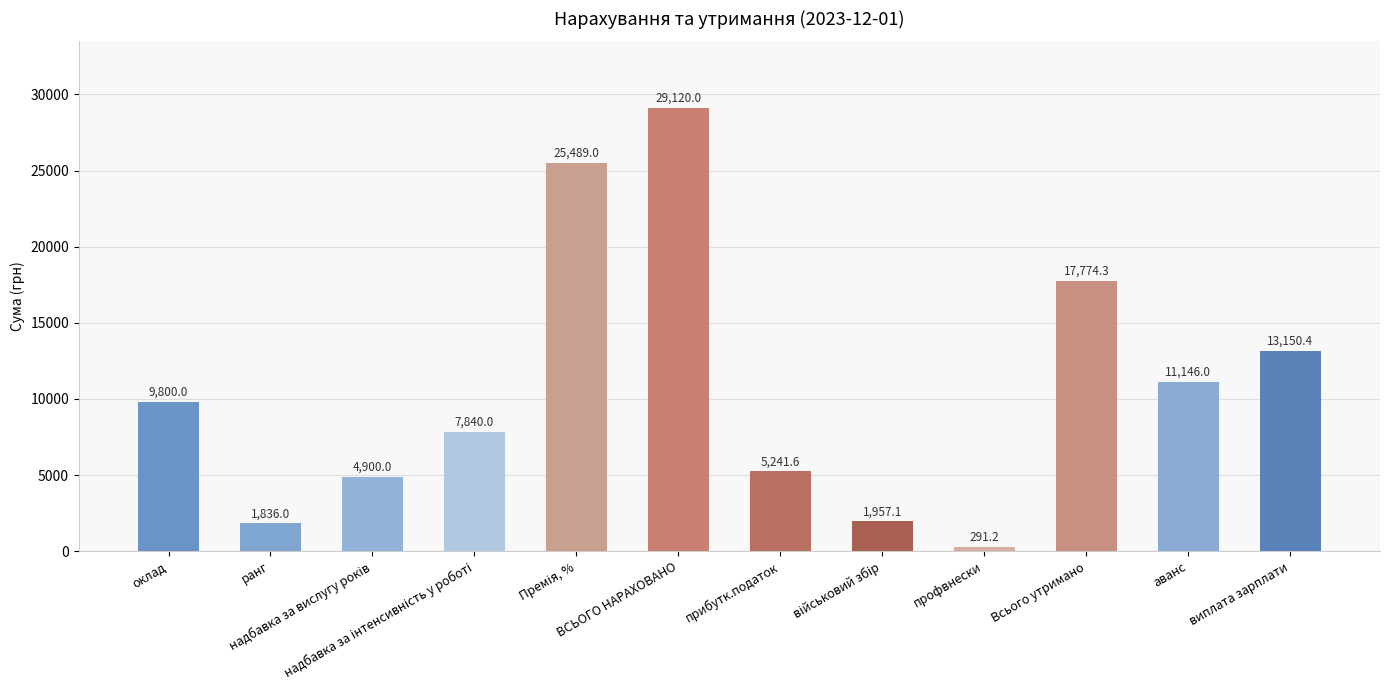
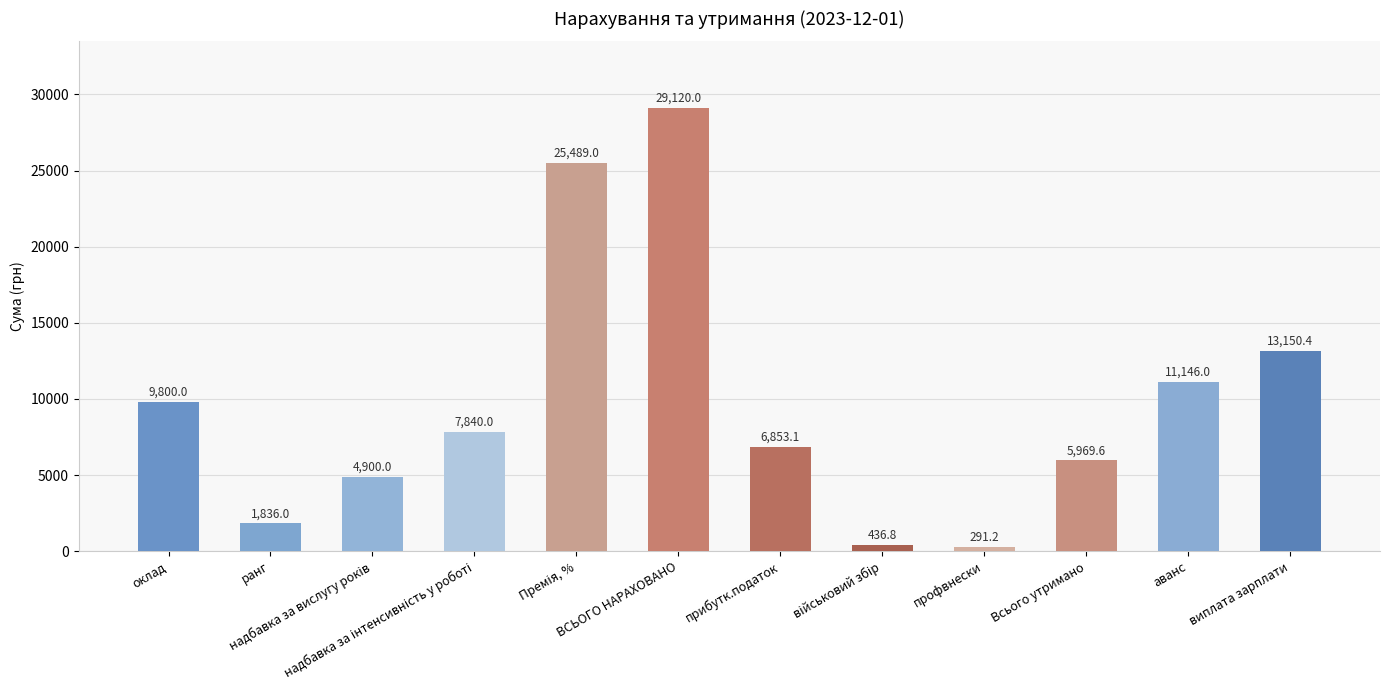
прибутк.податок: 5,241.6 -> 6,853.1
військовий збір: 1,957.1 -> 436.8
Всього утримано: 17,774.3 -> 5,969.6
